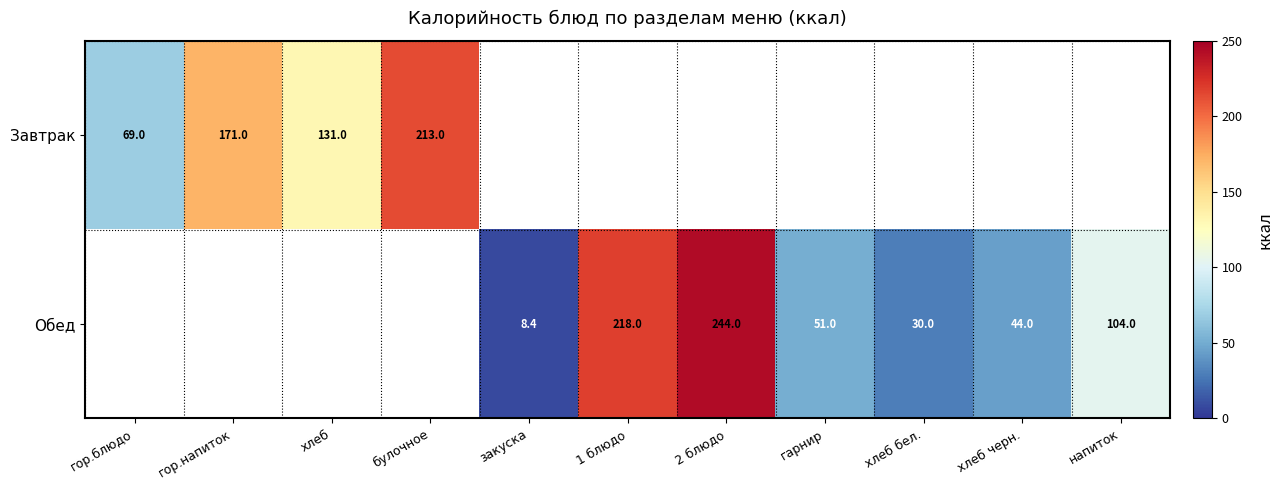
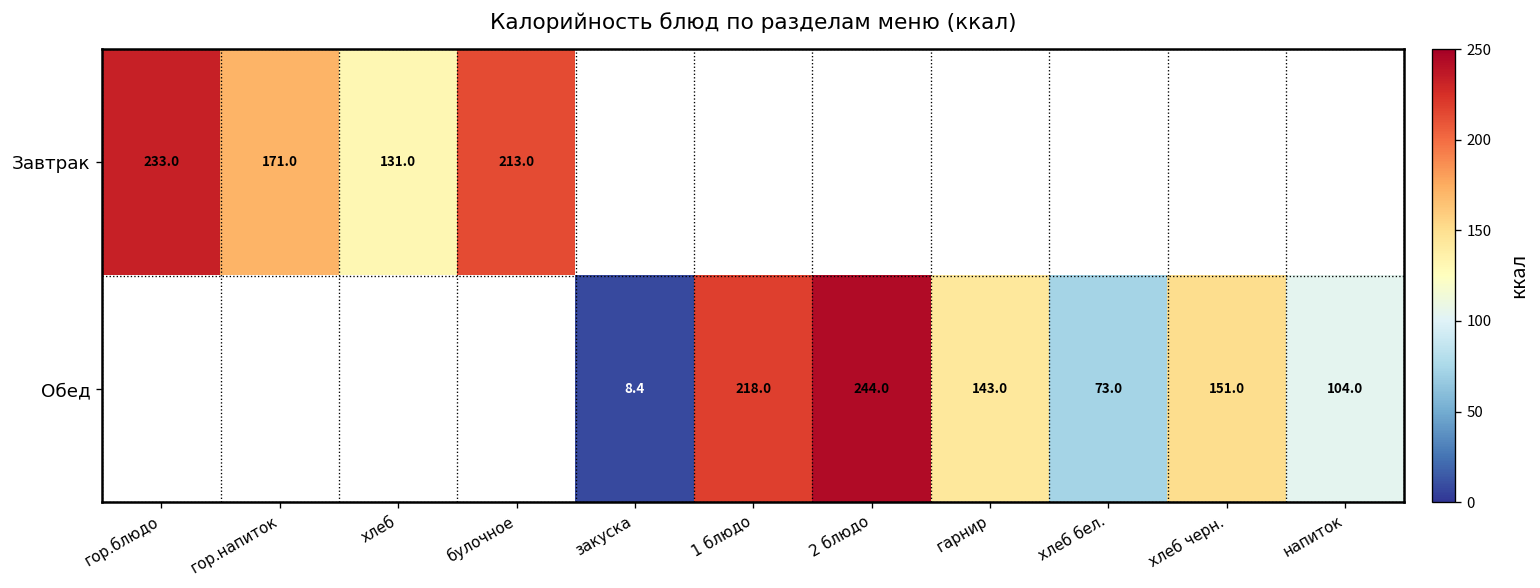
Завтрак, гор.блюдо: 69.0 -> 233.0
Обед, гарнир: 51.0 -> 143.0
Обед, хлеб бел.: 30.0 -> 73.0
Обед, хлеб черн.: 44.0 -> 151.0
